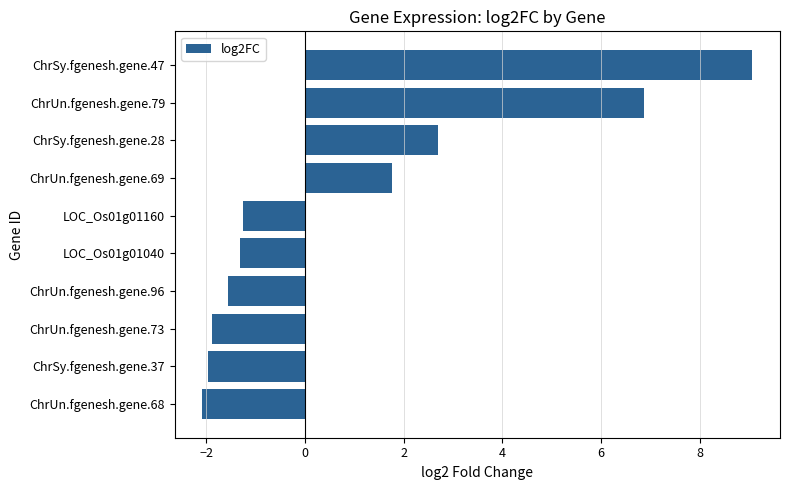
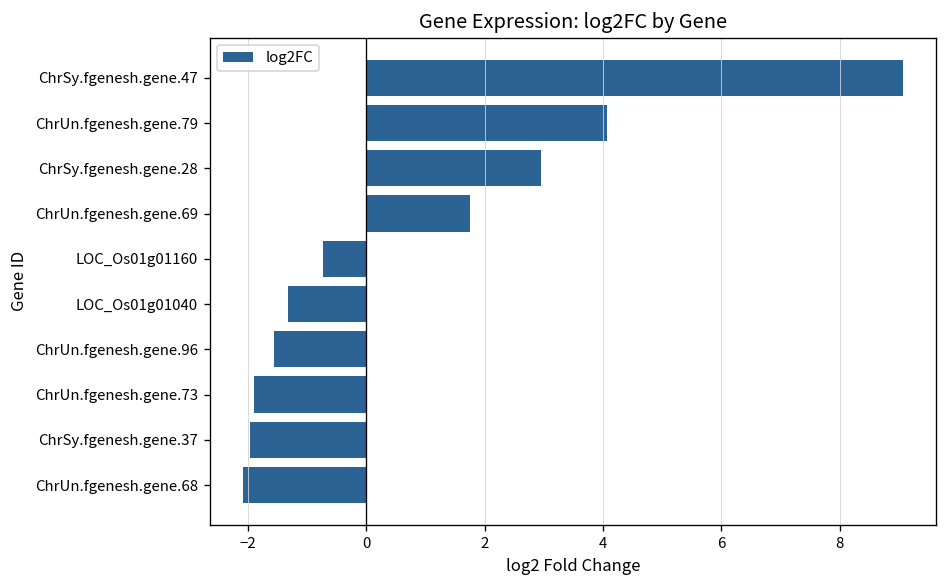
ChrUn.fgenesh.gene.79: 6.9 -> 4.1
ChrSy.fgenesh.gene.28: 2.7 -> 3.0
LOC_Os01g01160: -1.3 -> -0.7
